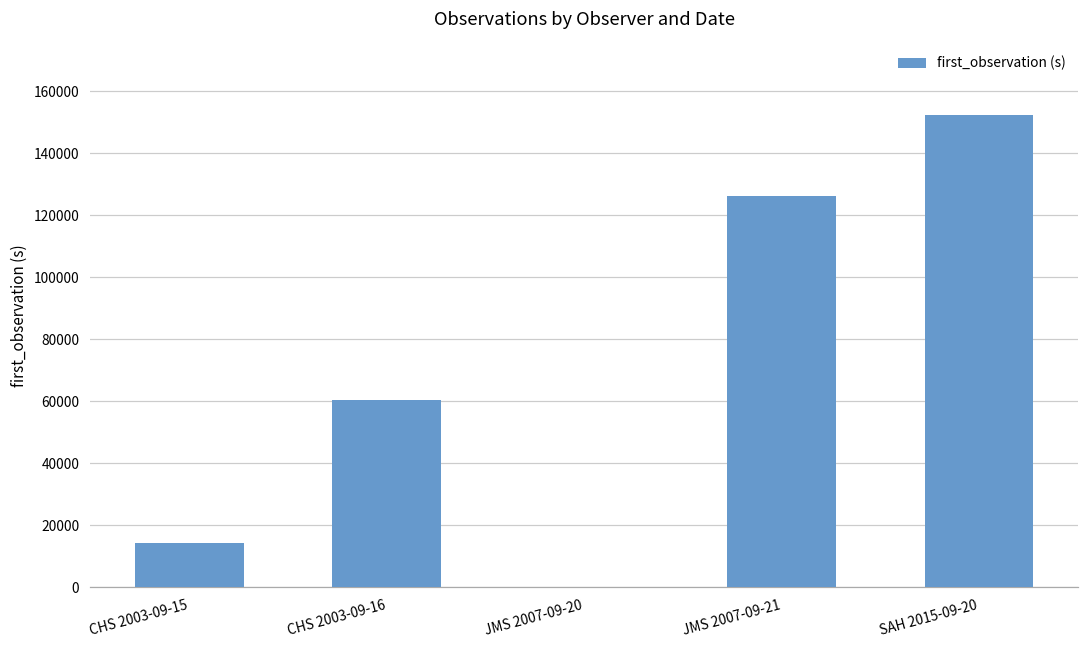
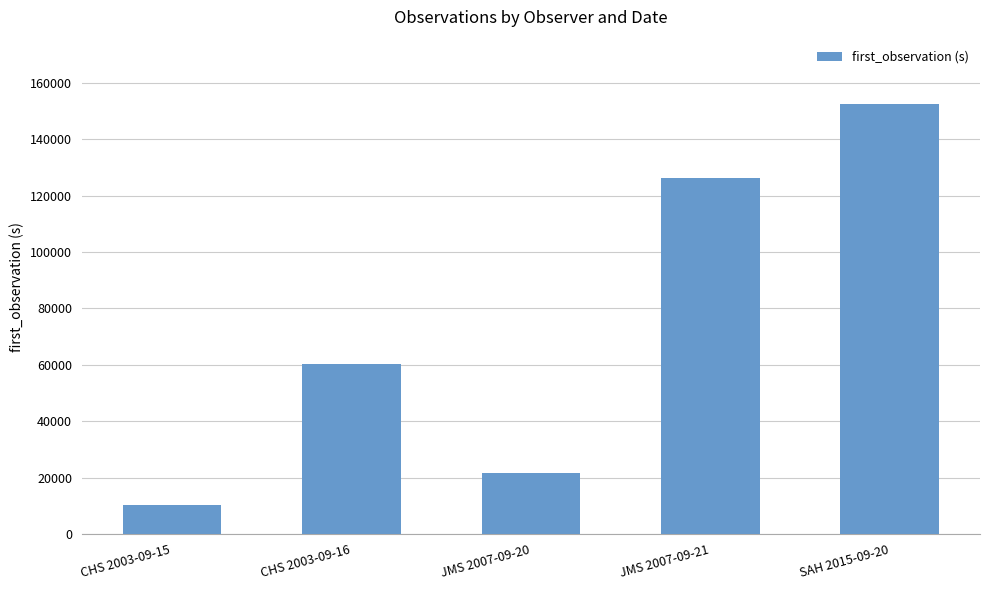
CHS 2003-09-15: 14000 -> 10000
JMS 2007-09-20: 0 -> 22000
